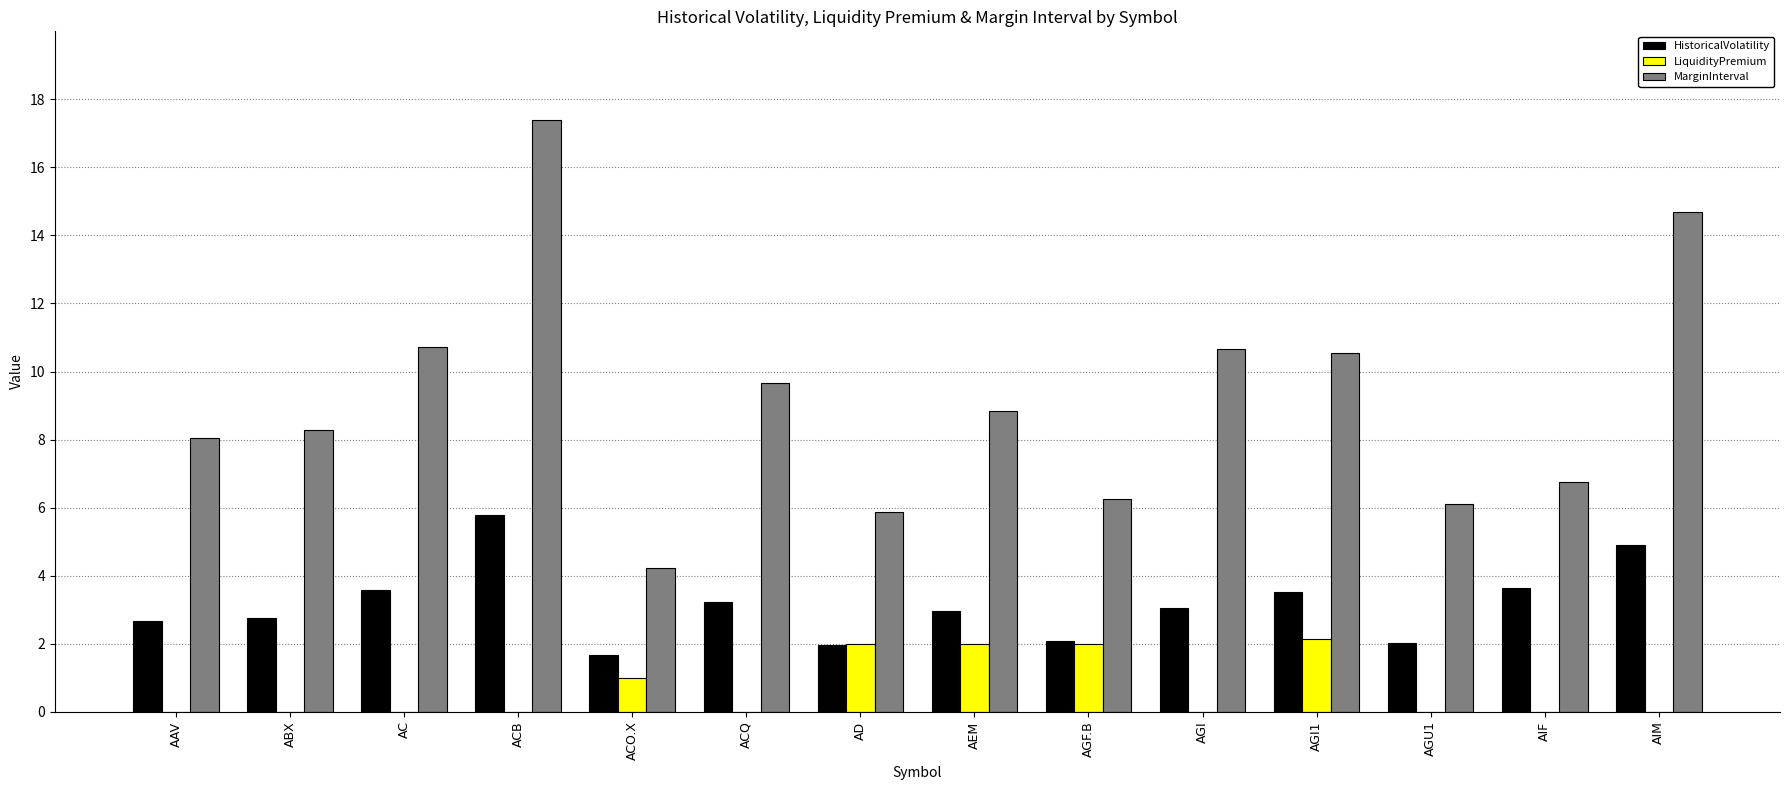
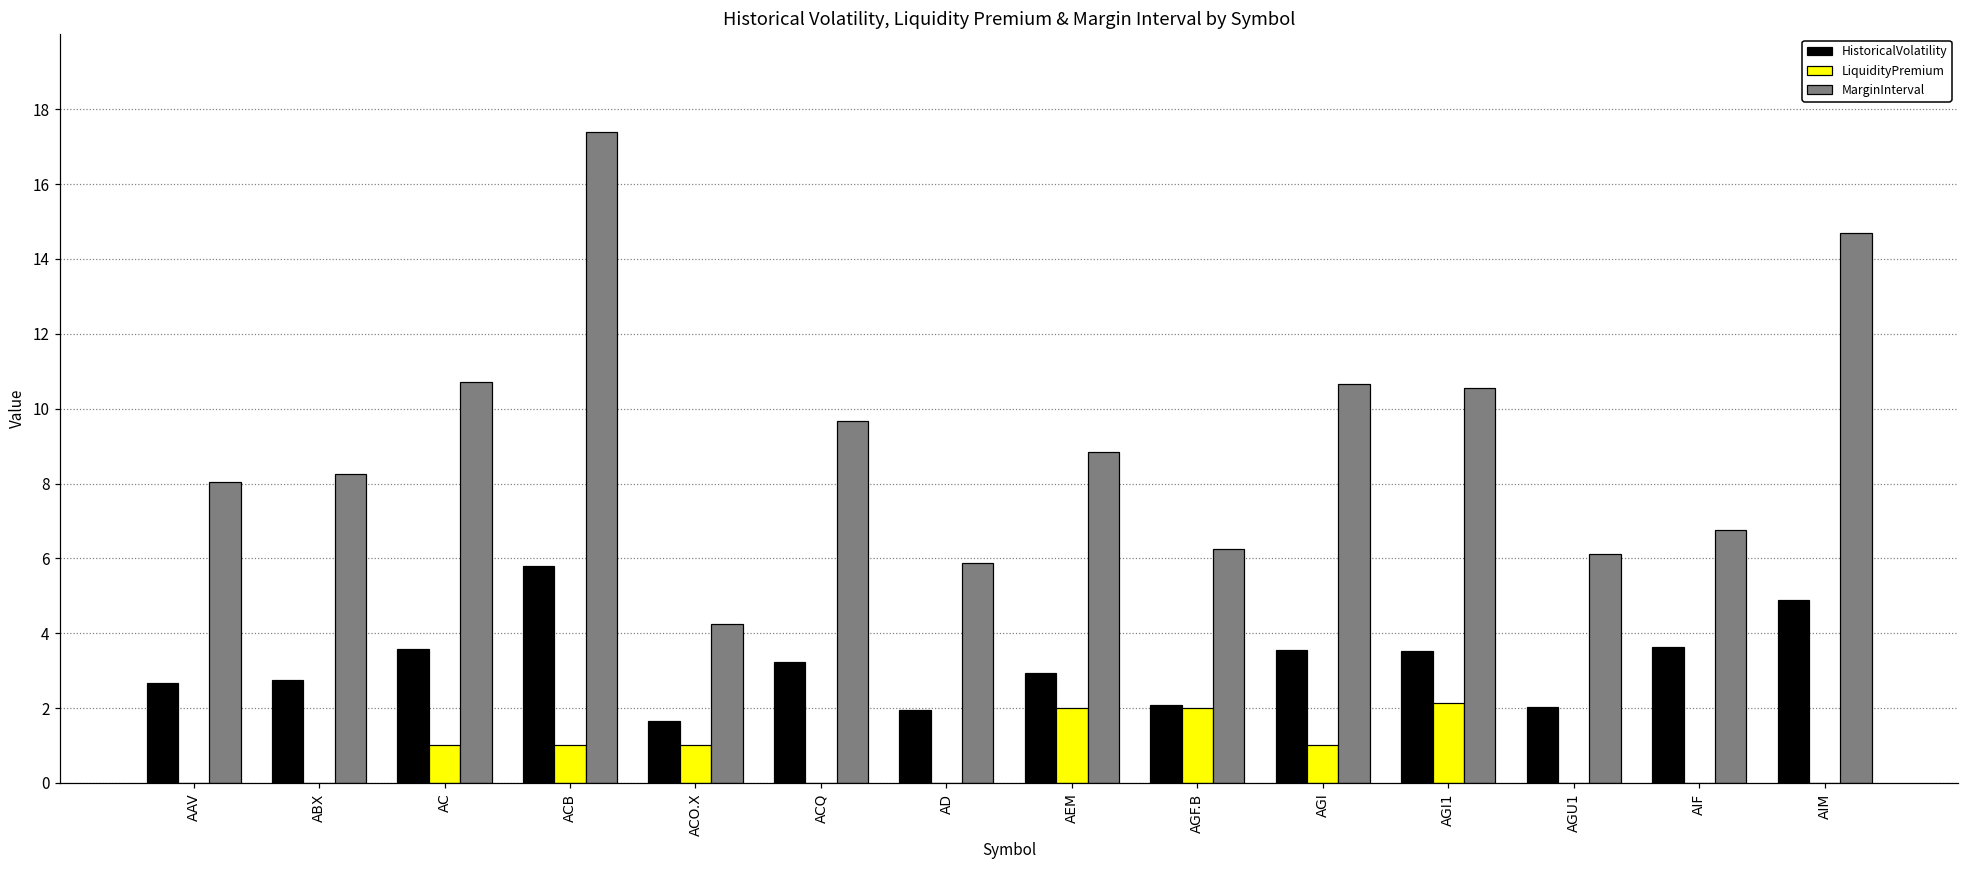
LiquidityPremium, AC: 0 -> 1
LiquidityPremium, ACB: 0 -> 1
LiquidityPremium, AD: 2 -> 0
HistoricalVolatility, AGI: 3.1 -> 3.6
LiquidityPremium, AGI: 0 -> 1
